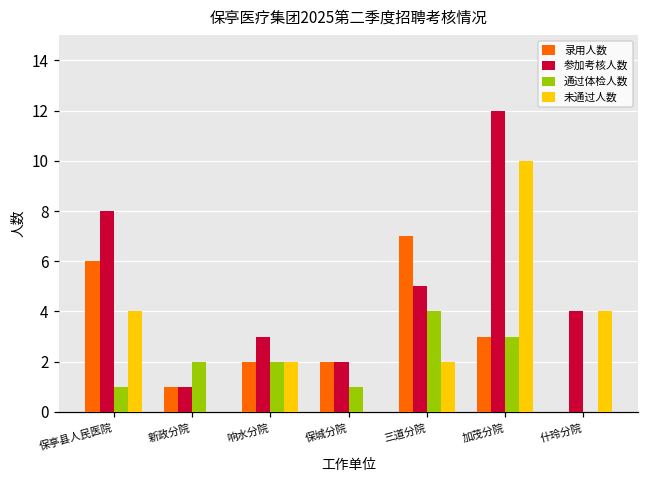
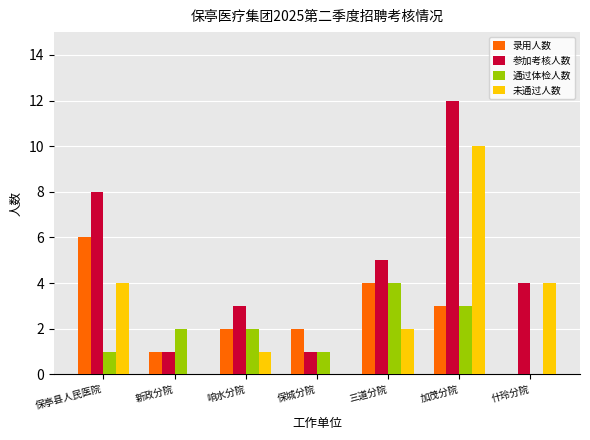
未通过人数, 响水分院: 2 -> 1
参加考核人数, 保城分院: 2 -> 1
录用人数, 三道分院: 7 -> 4
